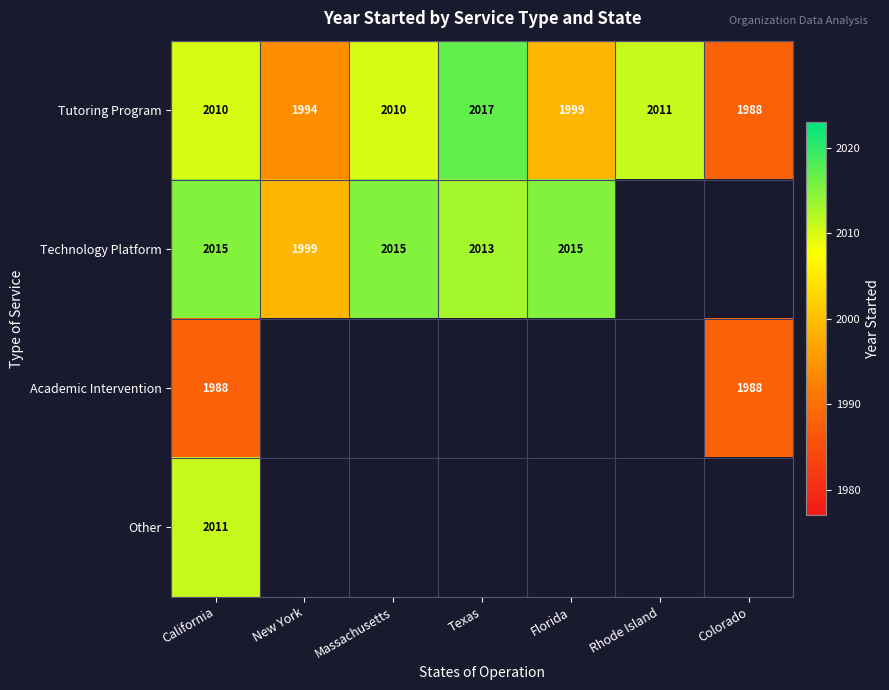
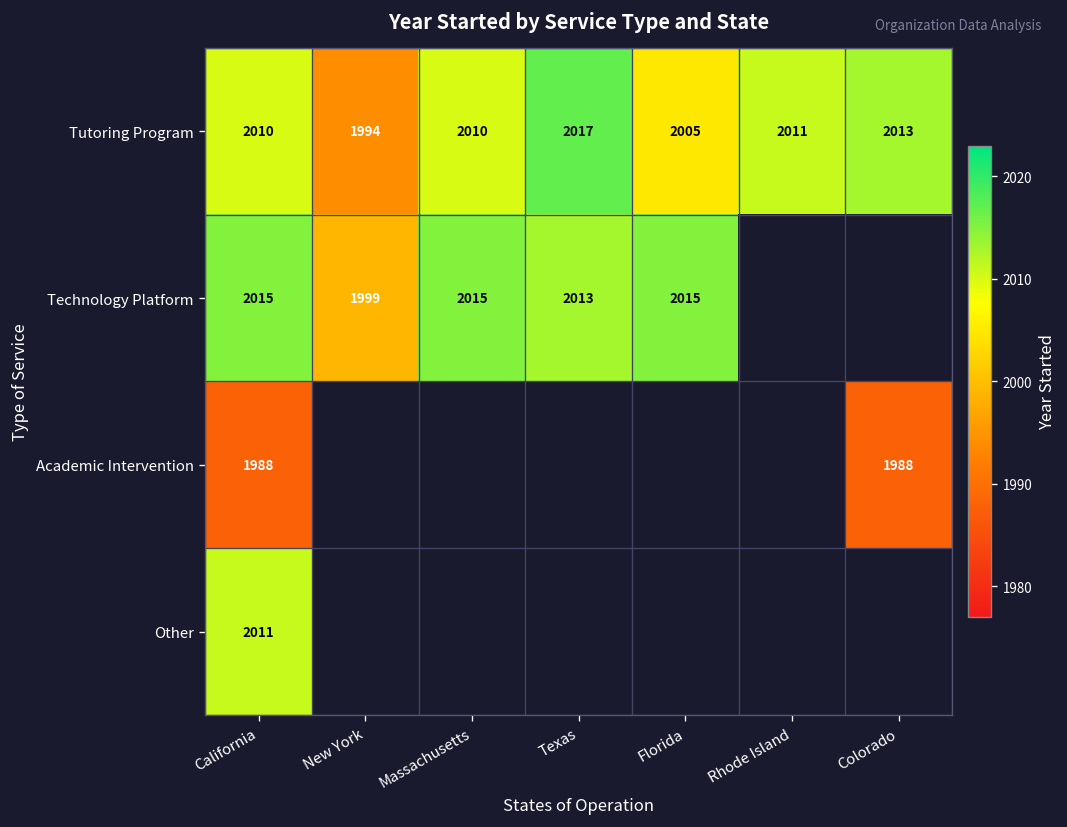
Tutoring Program, Florida: 1999 -> 2005
Tutoring Program, Colorado: 1988 -> 2013
